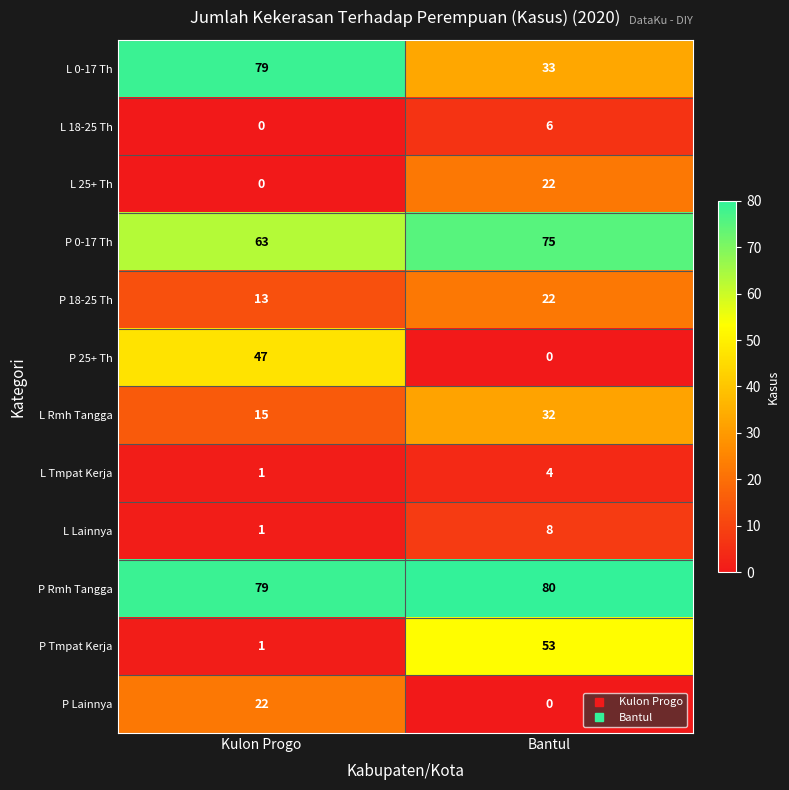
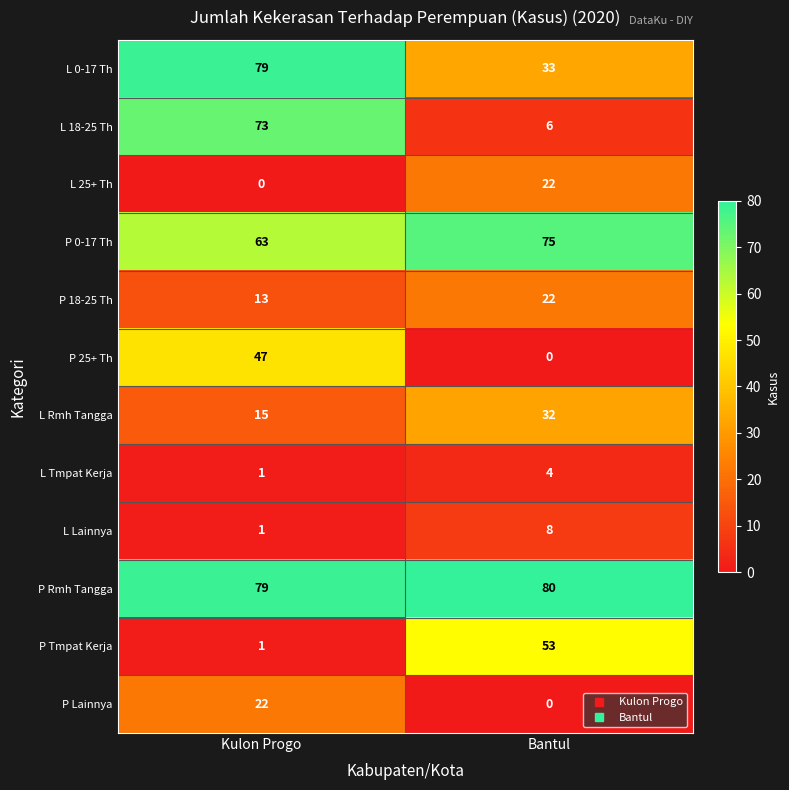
L 18-25 Th, Kulon Progo: 0 -> 73
